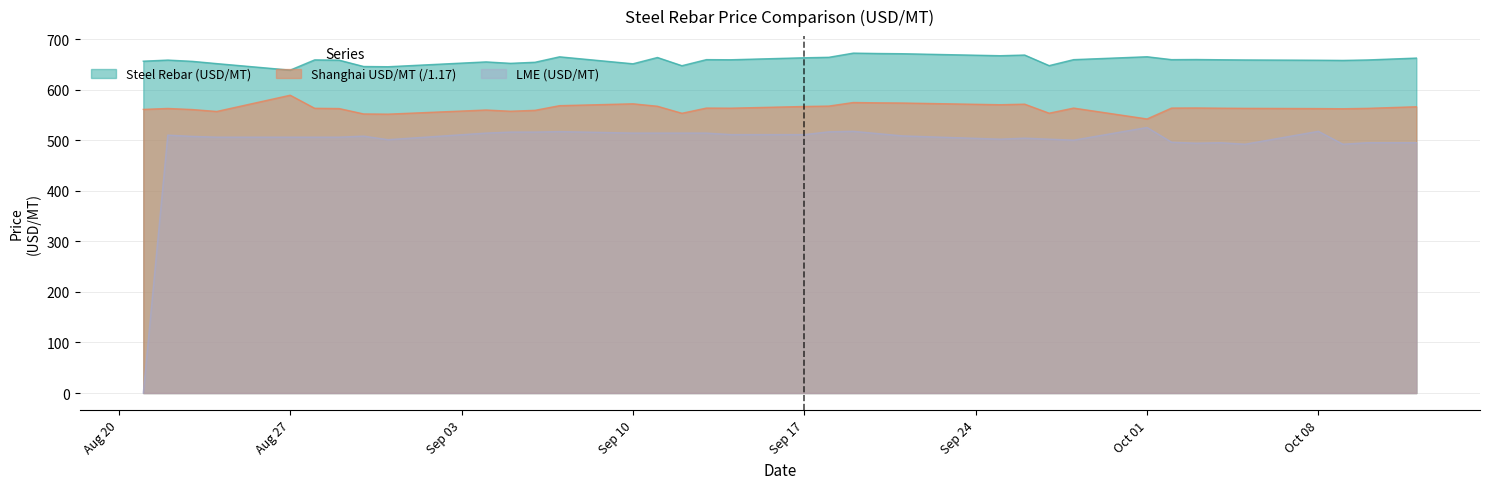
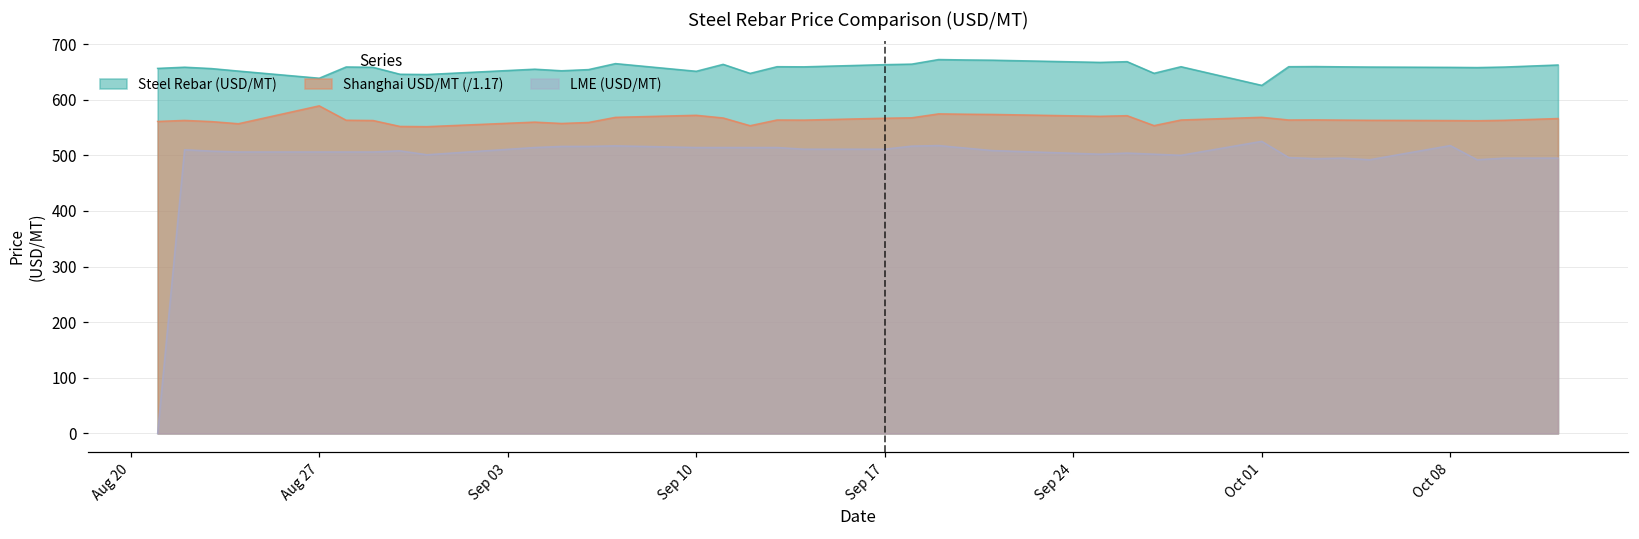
Steel Rebar (USD/MT), Oct 01: 660 -> 630
Shanghai USD/MT (/1.17), Oct 01: 540 -> 570
